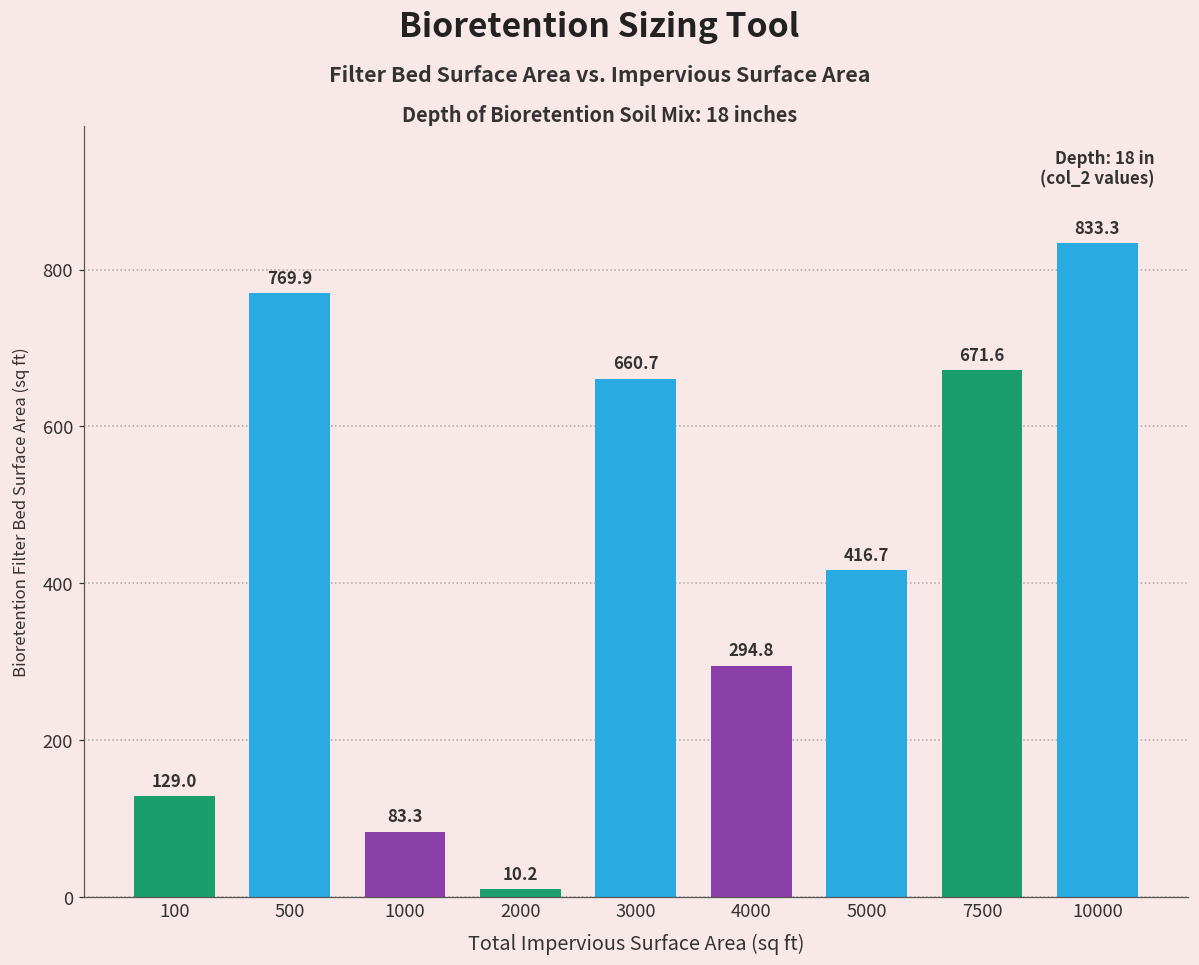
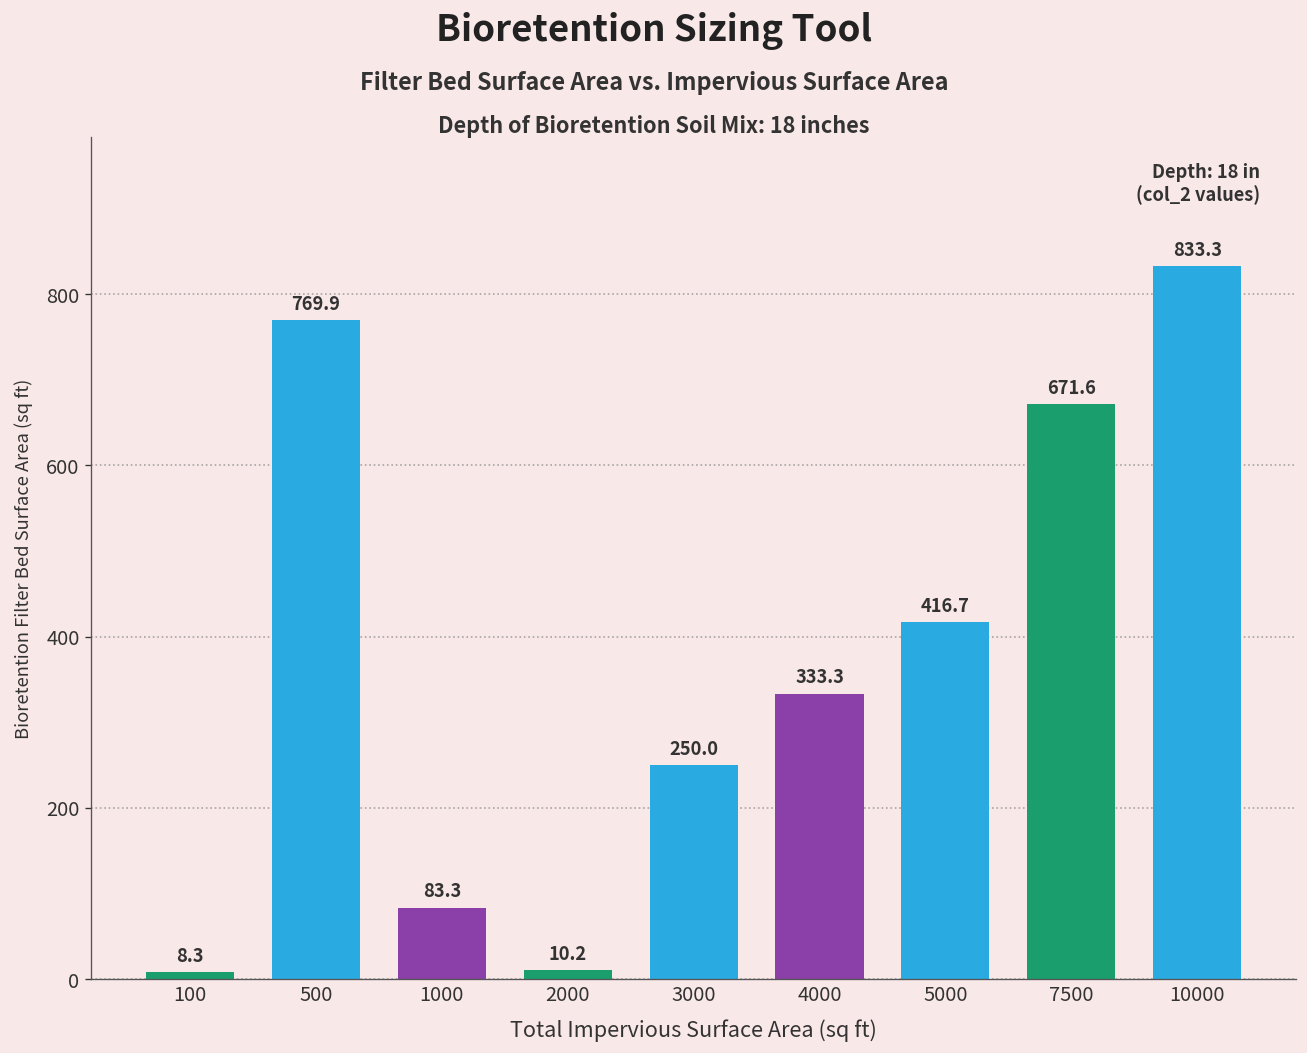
100: 129.0 -> 8.3
3000: 660.7 -> 250.0
4000: 294.8 -> 333.3
